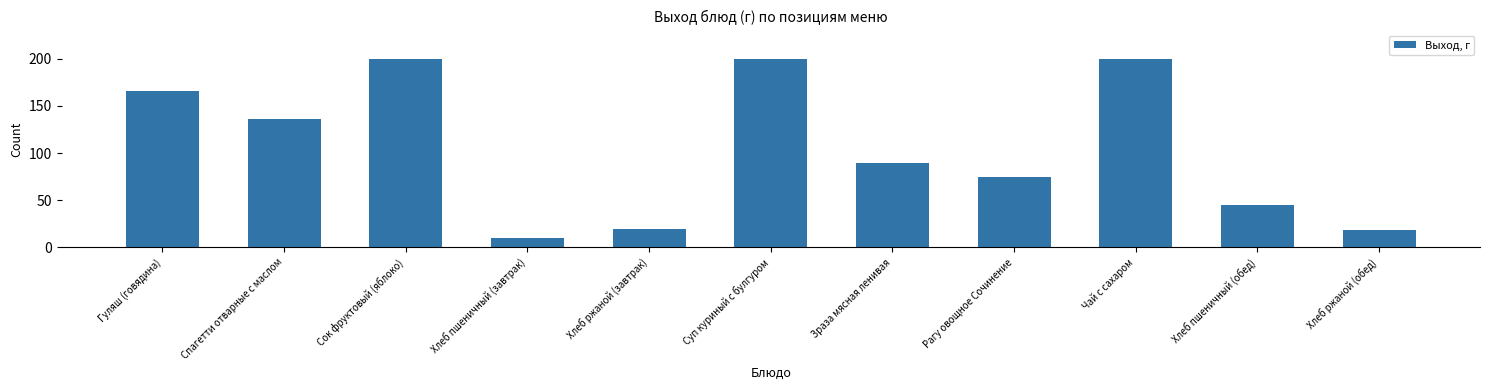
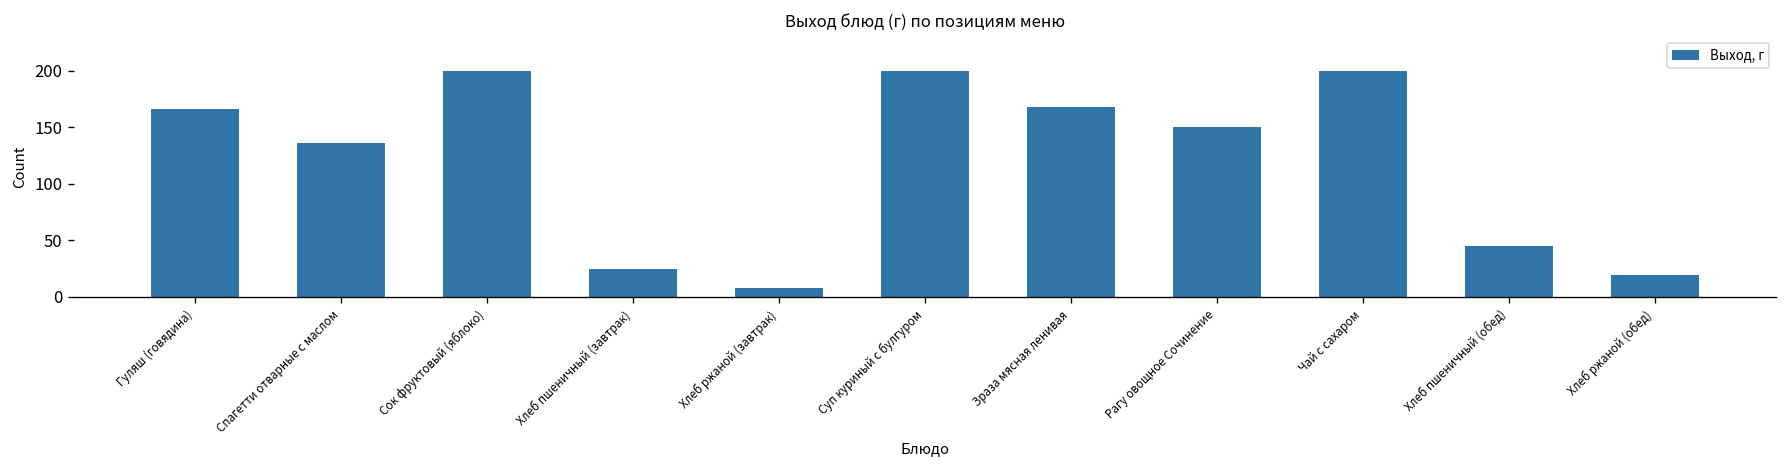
Хлеб пшеничный (завтрак): 10 -> 30
Хлеб ржаной (завтрак): 20 -> 10
Зраза мясная ленивая: 90 -> 170
Рагу овощное Сочинение: 80 -> 150
